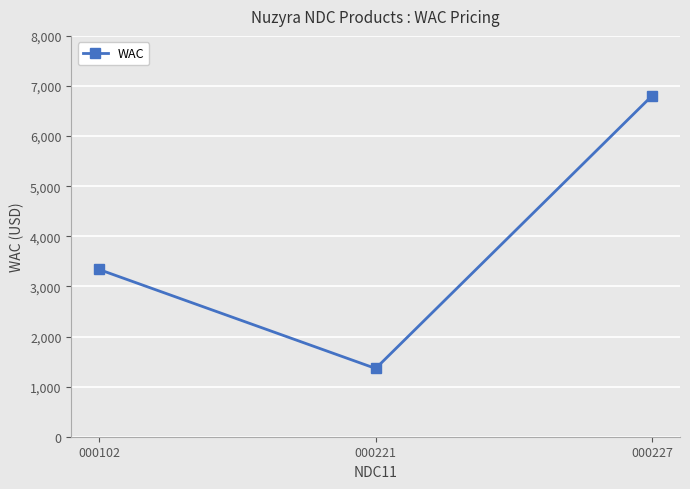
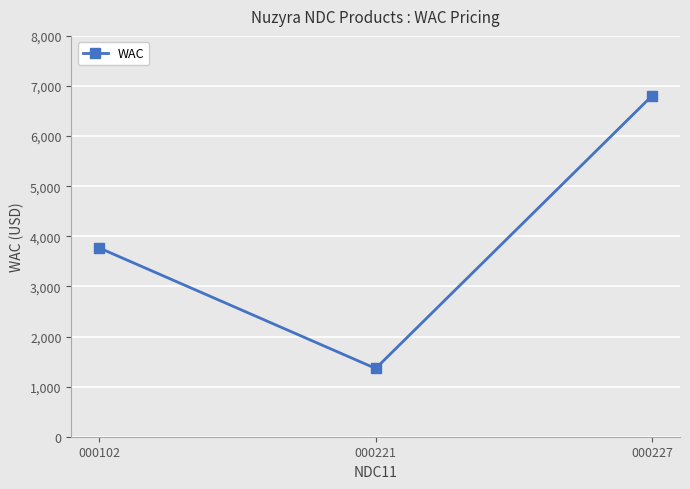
000102: 3,300 -> 3,800
